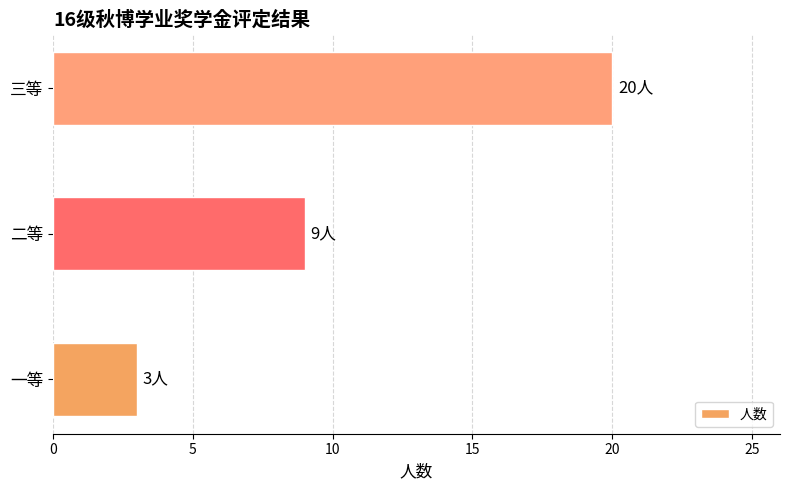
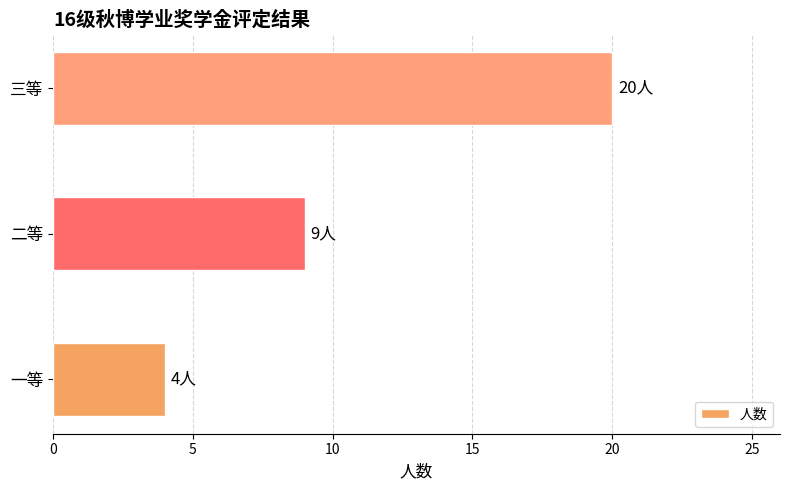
一等: 3人 -> 4人
